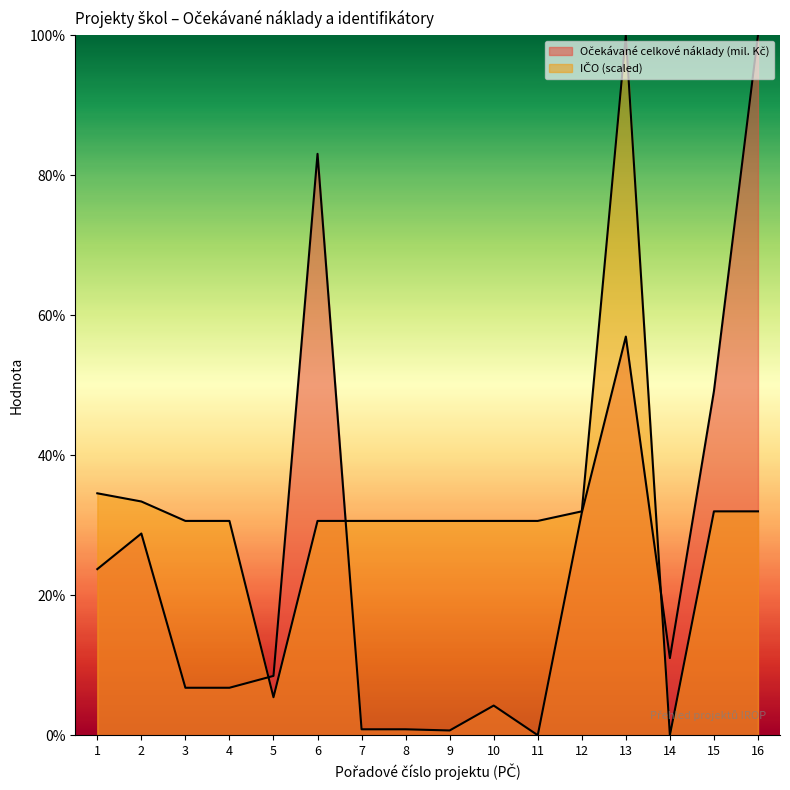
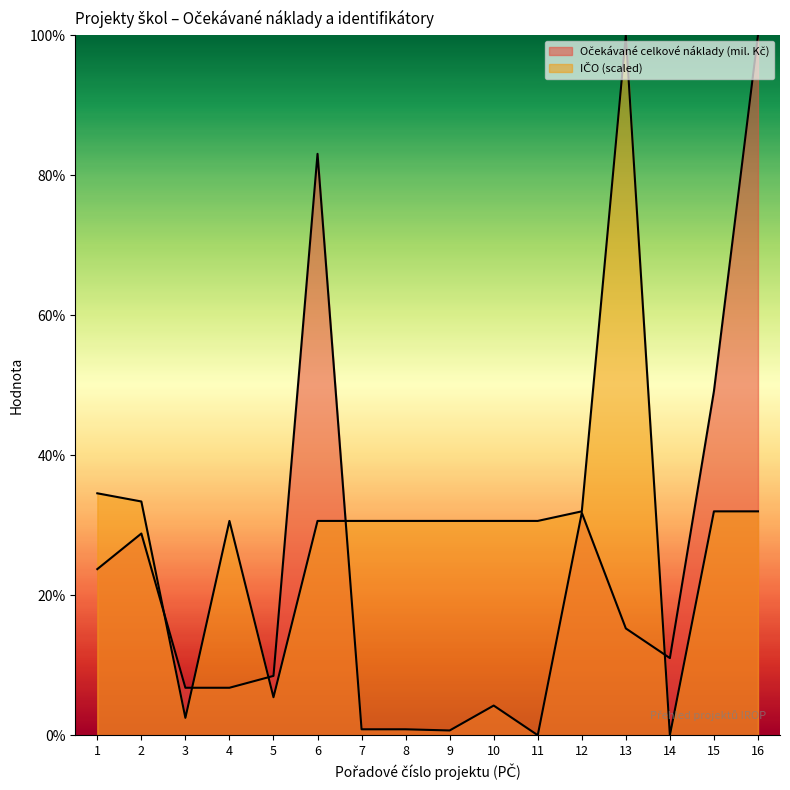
IČO (scaled), 3: 31% -> 2%
Očekávané celkové náklady (mil. Kč), 13: 57% -> 15%
